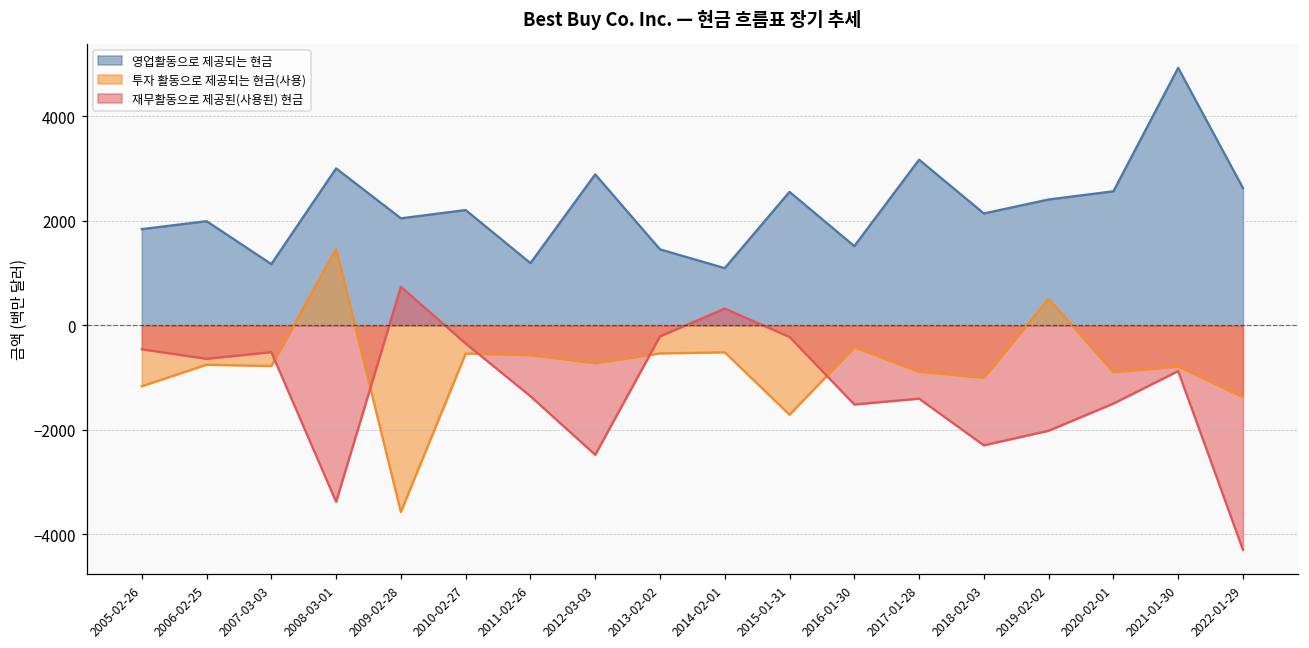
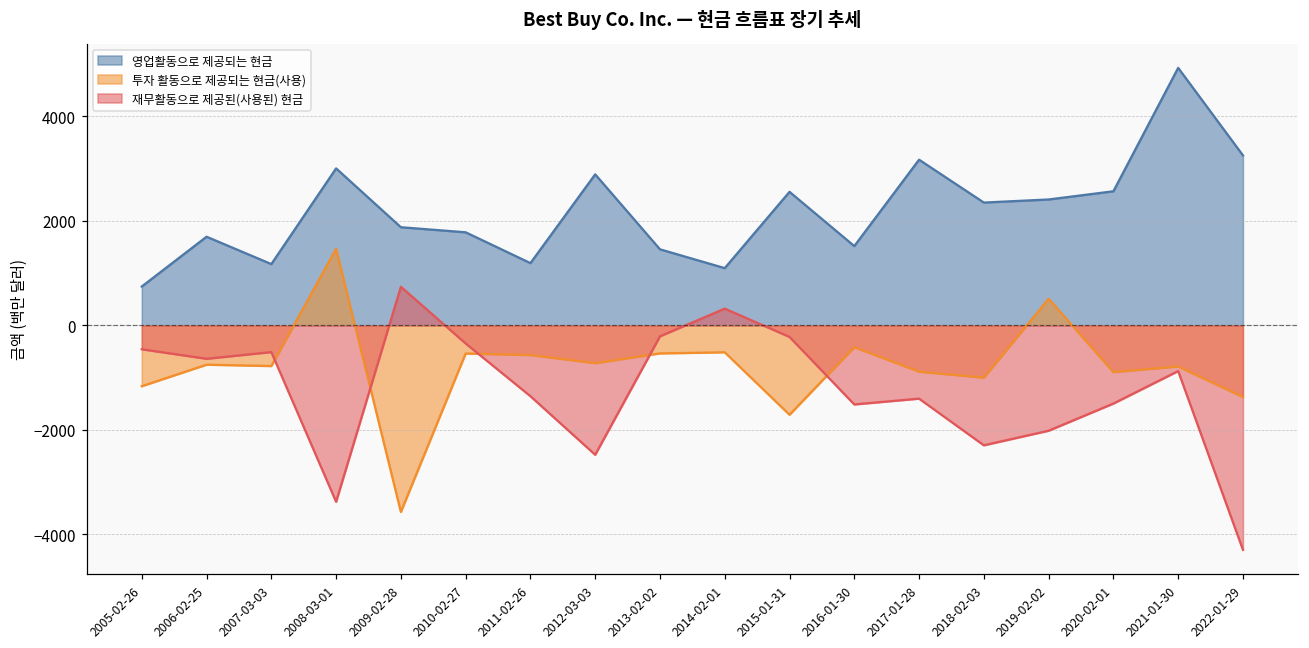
영업활동으로 제공되는 현금, 2005-02-26: 1800 -> 700
영업활동으로 제공되는 현금, 2006-02-25: 2000 -> 1700
영업활동으로 제공되는 현금, 2009-02-28: 2000 -> 1900
영업활동으로 제공되는 현금, 2010-02-27: 2200 -> 1800
영업활동으로 제공되는 현금, 2018-02-03: 2100 -> 2300
영업활동으로 제공되는 현금, 2022-01-29: 2600 -> 3300
